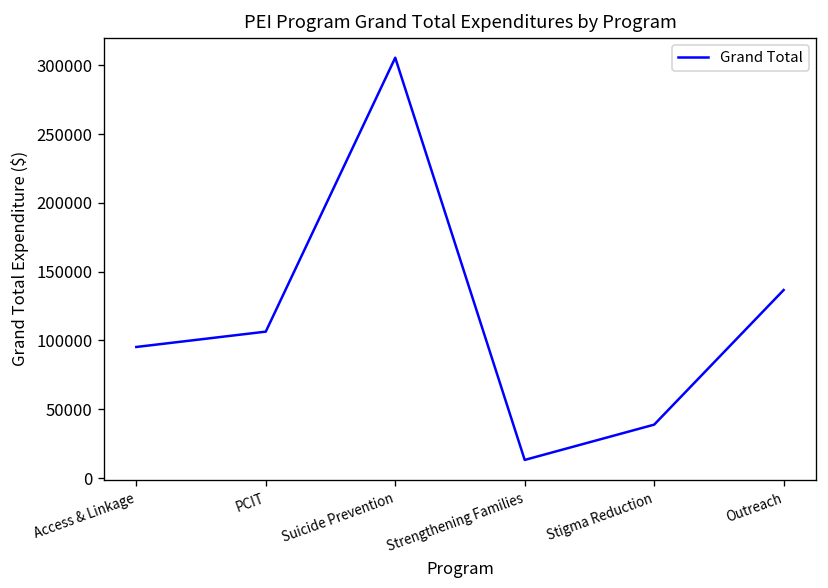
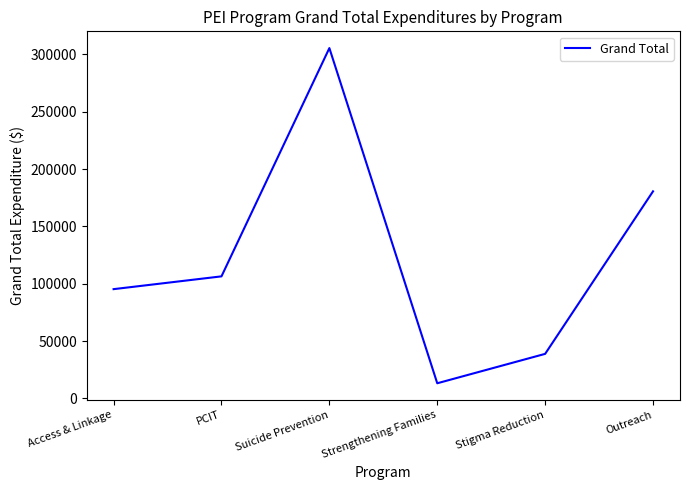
Outreach: 137000 -> 181000
